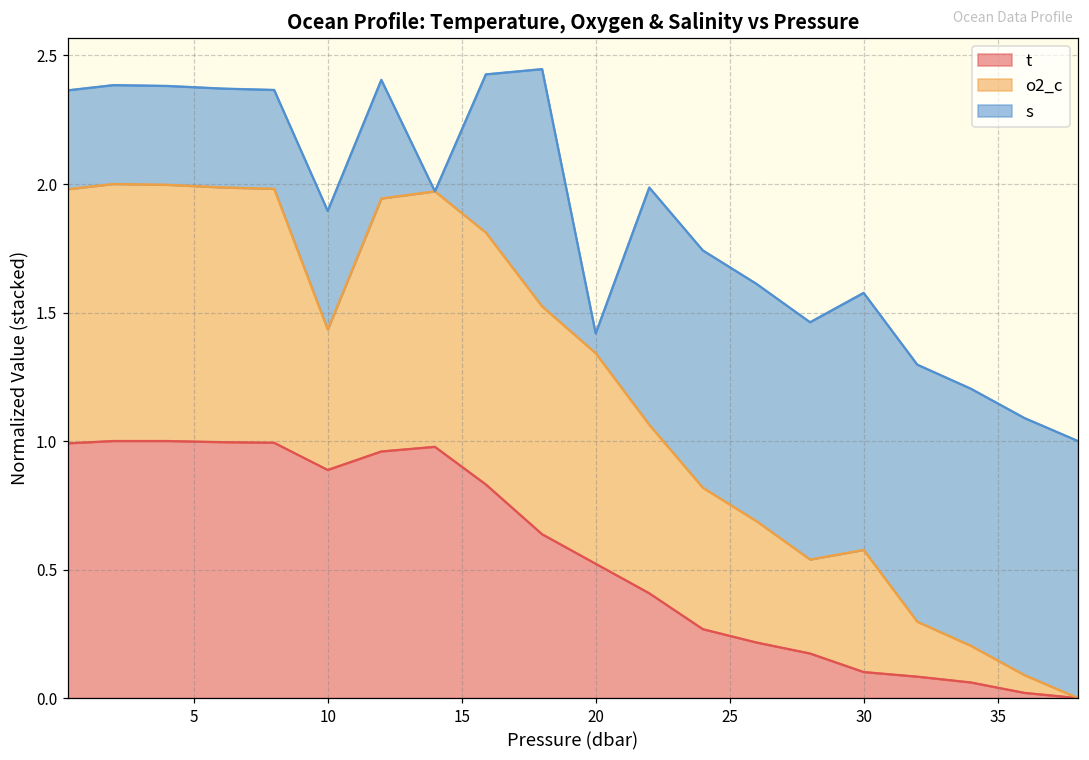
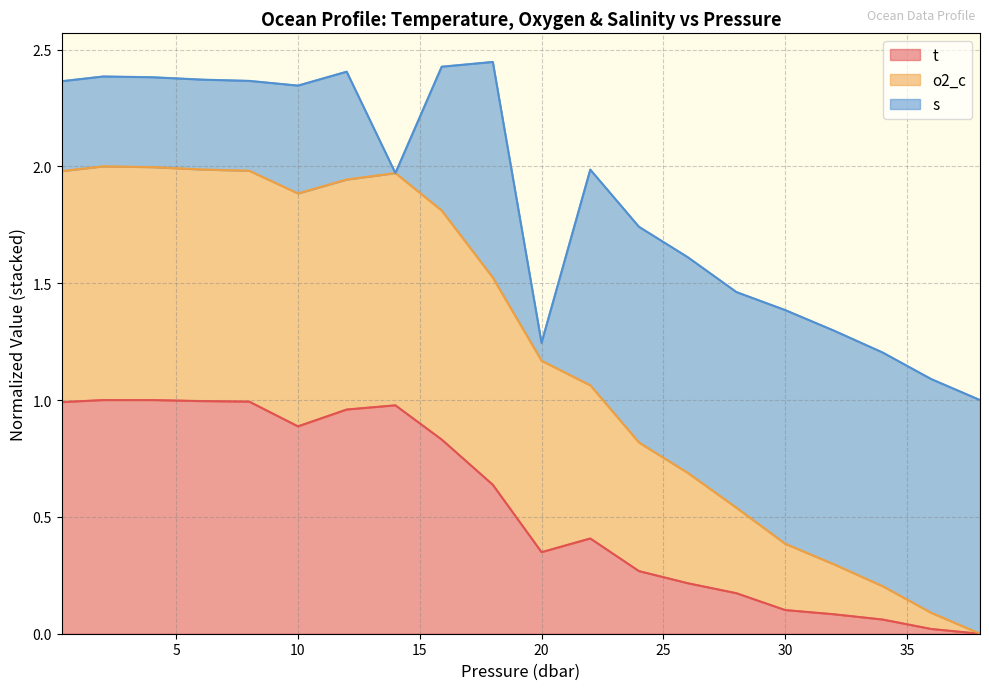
o2_c, 10: 0.55 -> 1.00
t, 20: 0.52 -> 0.35
o2_c, 30: 0.48 -> 0.28
